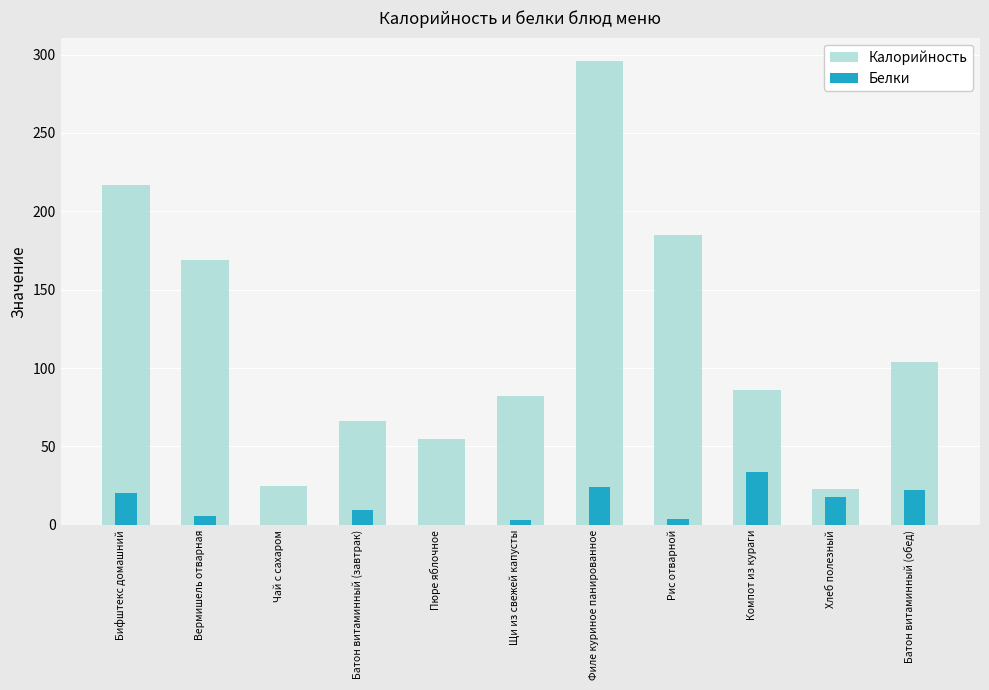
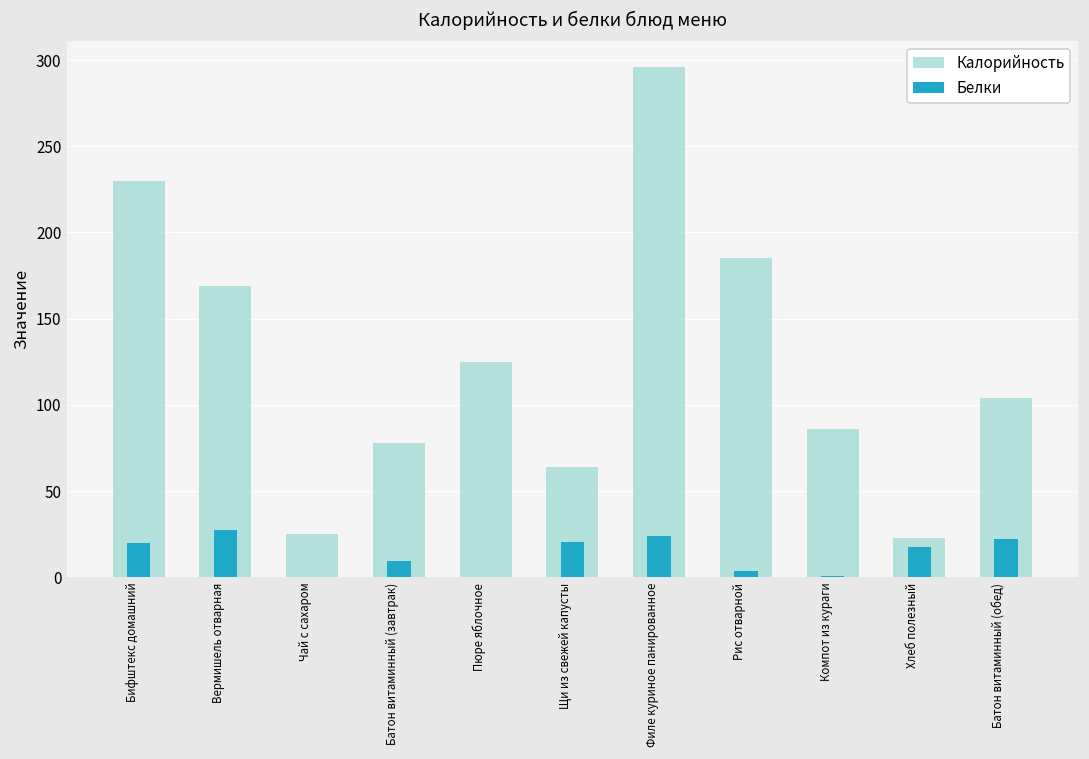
Калорийность, Бифштекс домашний: 217 -> 230
Белки, Вермишель отварная: 5 -> 28
Калорийность, Батон витаминный (завтрак): 66 -> 78
Калорийность, Пюре яблочное: 55 -> 125
Калорийность, Щи из свежей капусты: 82 -> 64
Белки, Щи из свежей капусты: 3 -> 21
Белки, Компот из кураги: 34 -> 1
